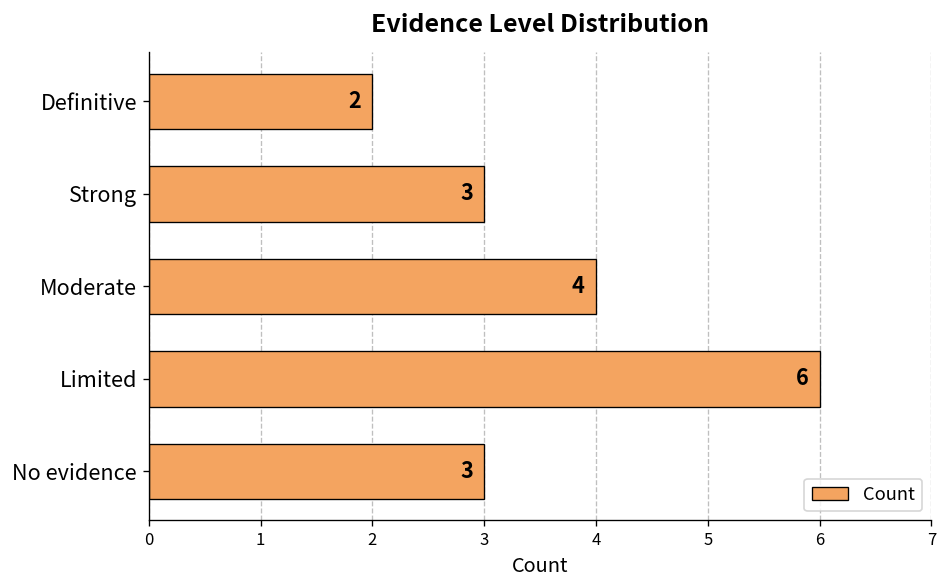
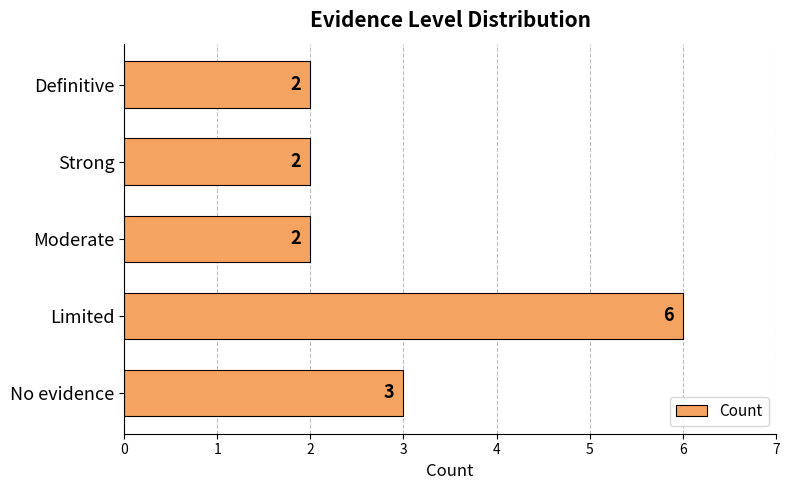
Strong: 3 -> 2
Moderate: 4 -> 2
